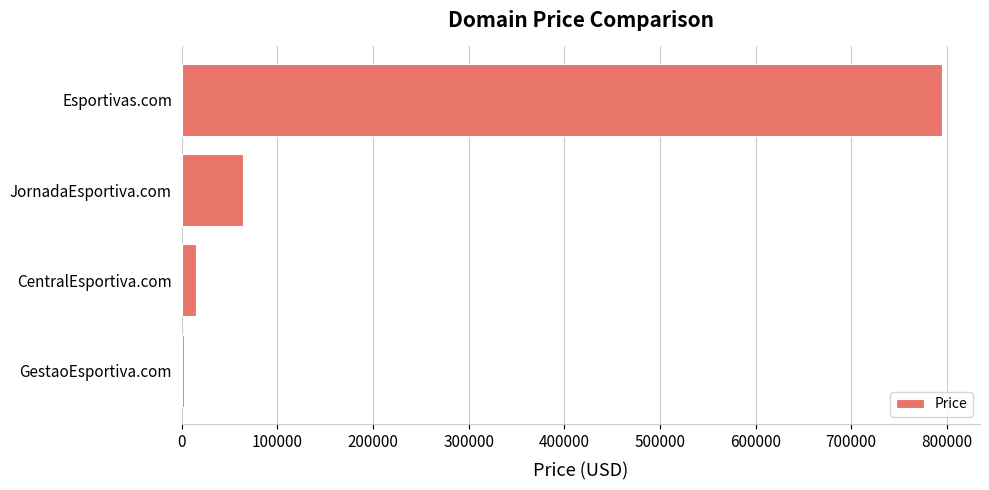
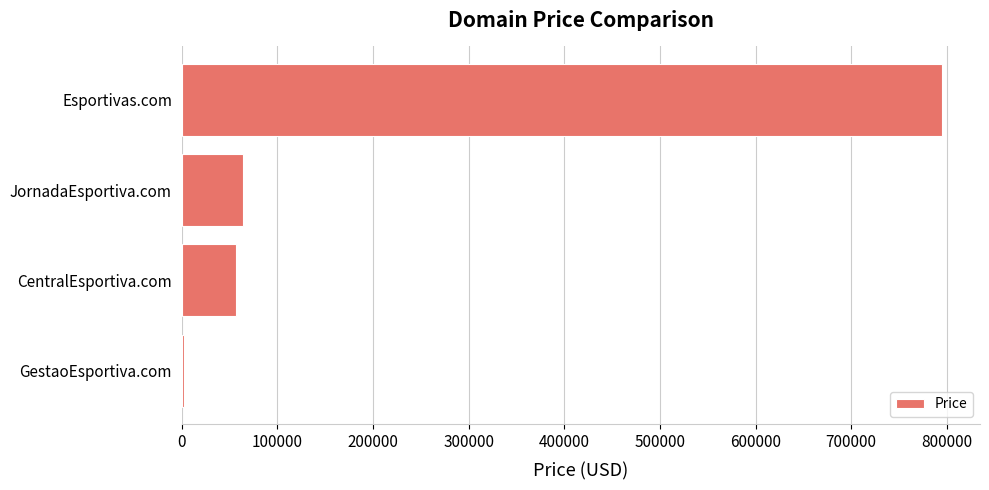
CentralEsportiva.com: 10000 -> 60000
